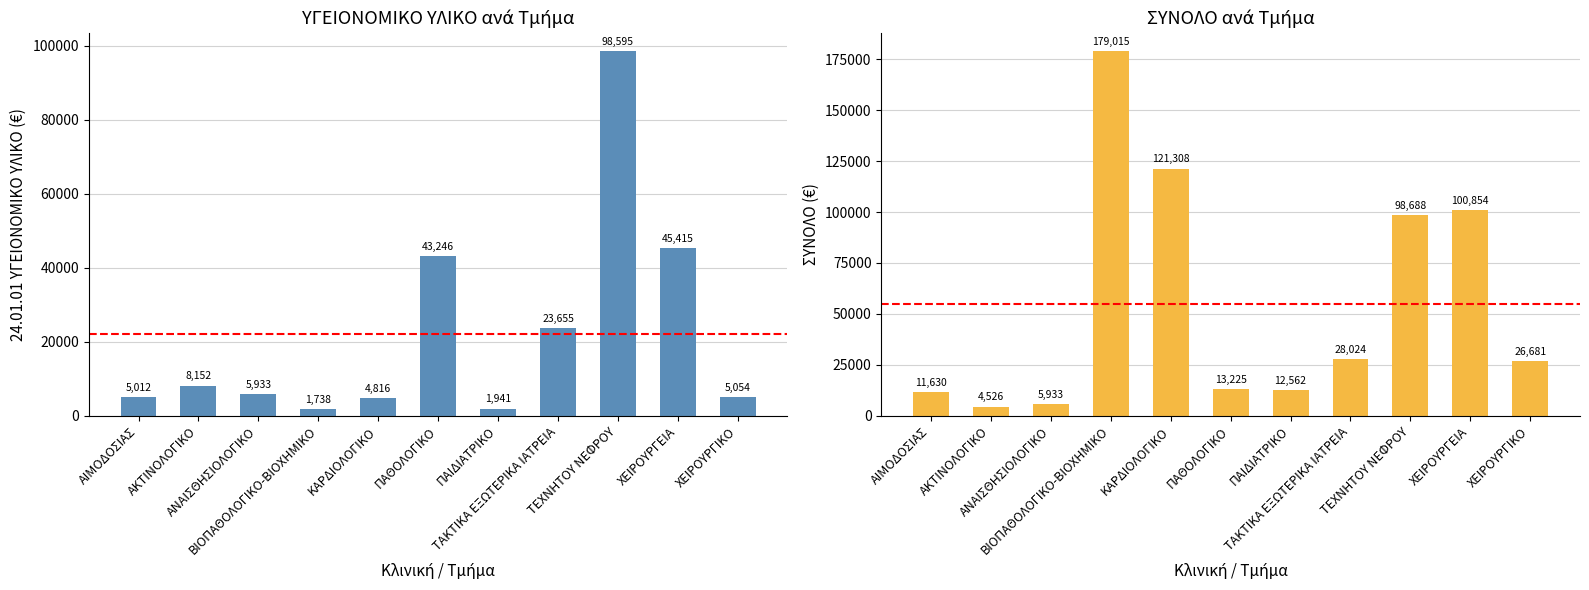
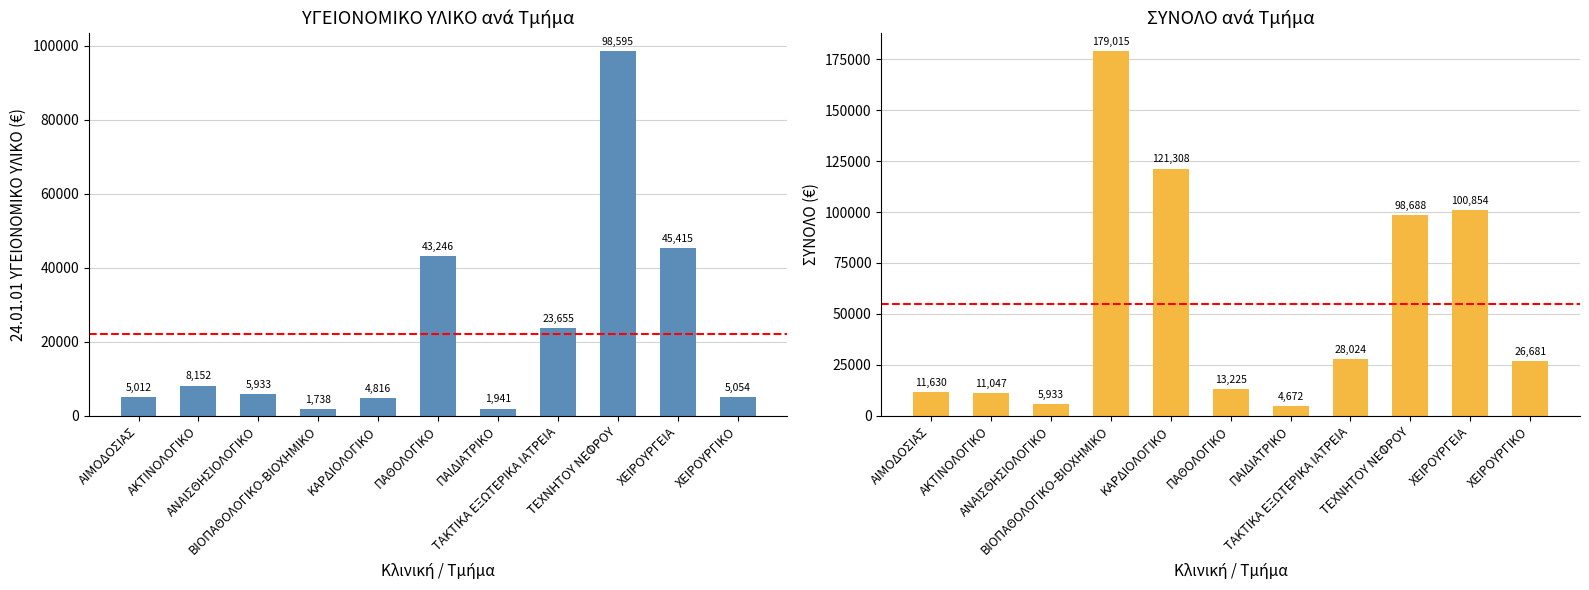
ΣΥΝΟΛΟ ανά Τμήμα, ΑΚΤΙΝΟΛΟΓΙΚΟ: 4,526 -> 11,047
ΣΥΝΟΛΟ ανά Τμήμα, ΠΑΙΔΙΑΤΡΙΚΟ: 12,562 -> 4,672
